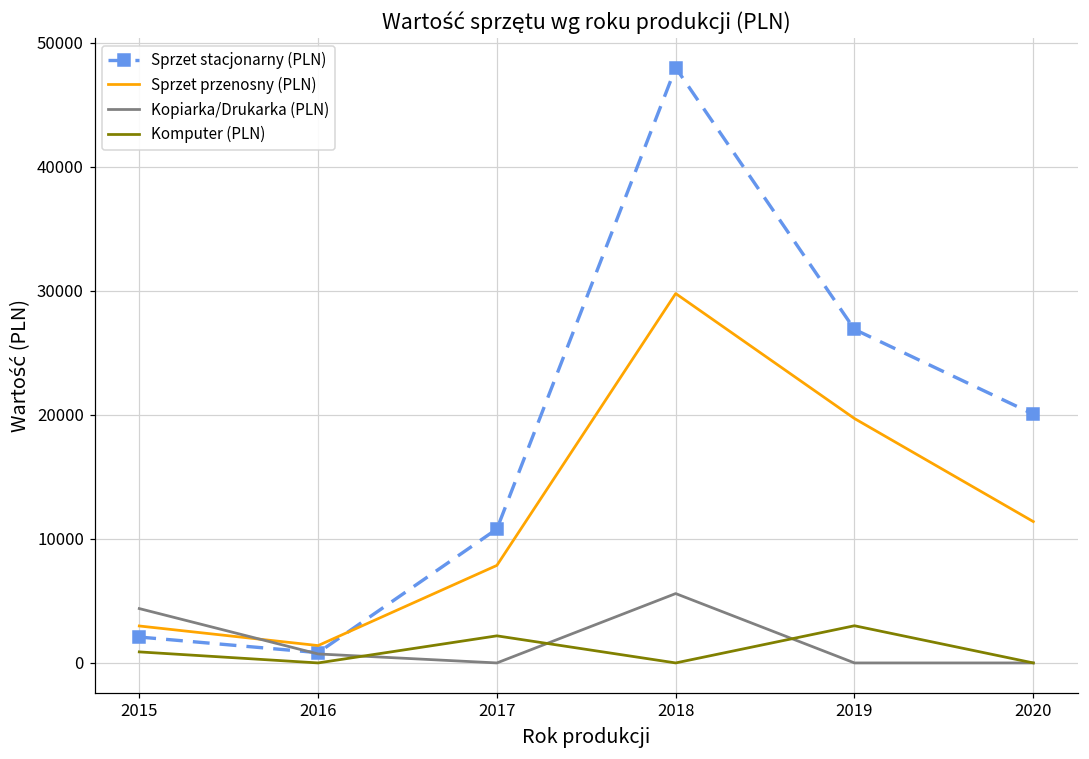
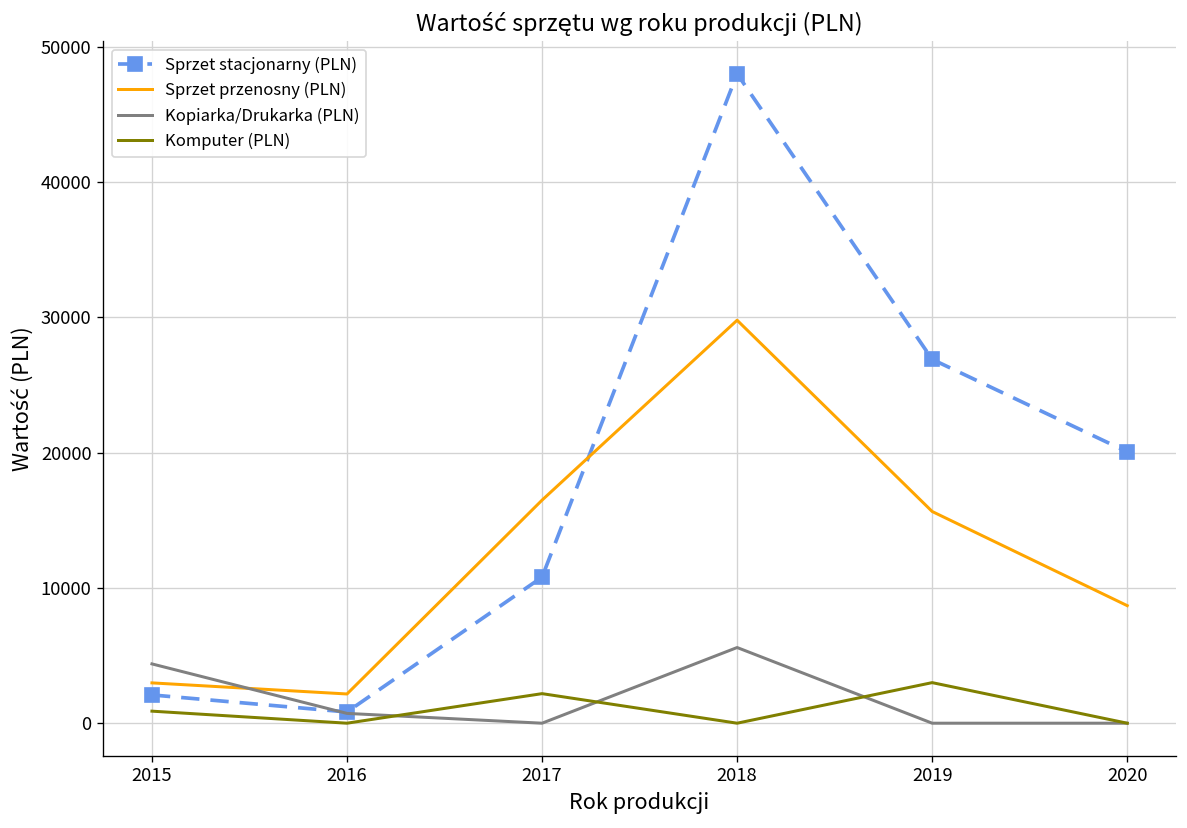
Sprzet przenosny (PLN), 2016: 1400 -> 2200
Sprzet przenosny (PLN), 2017: 7900 -> 16500
Sprzet przenosny (PLN), 2019: 19700 -> 15600
Sprzet przenosny (PLN), 2020: 11400 -> 8700
